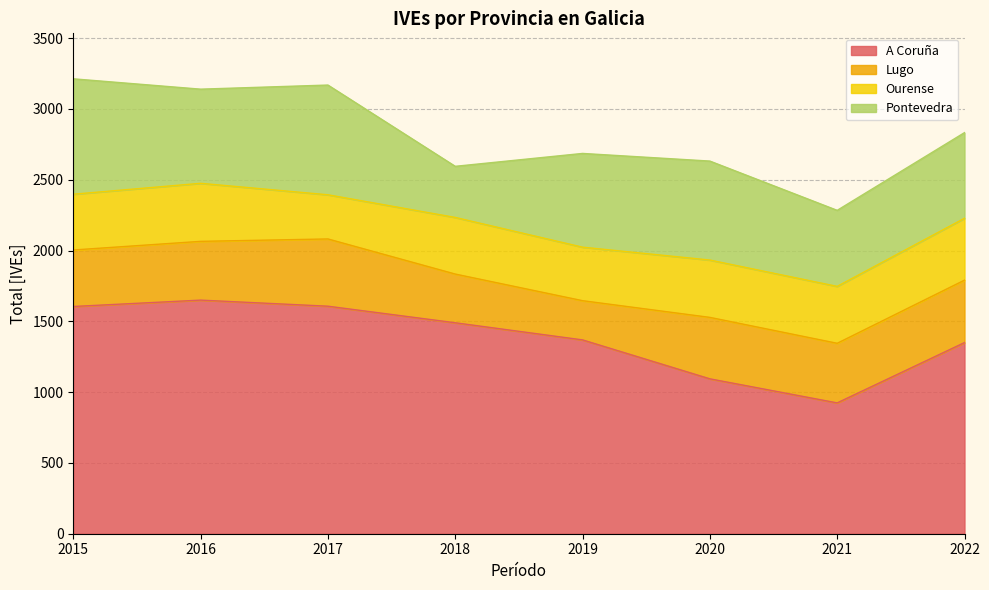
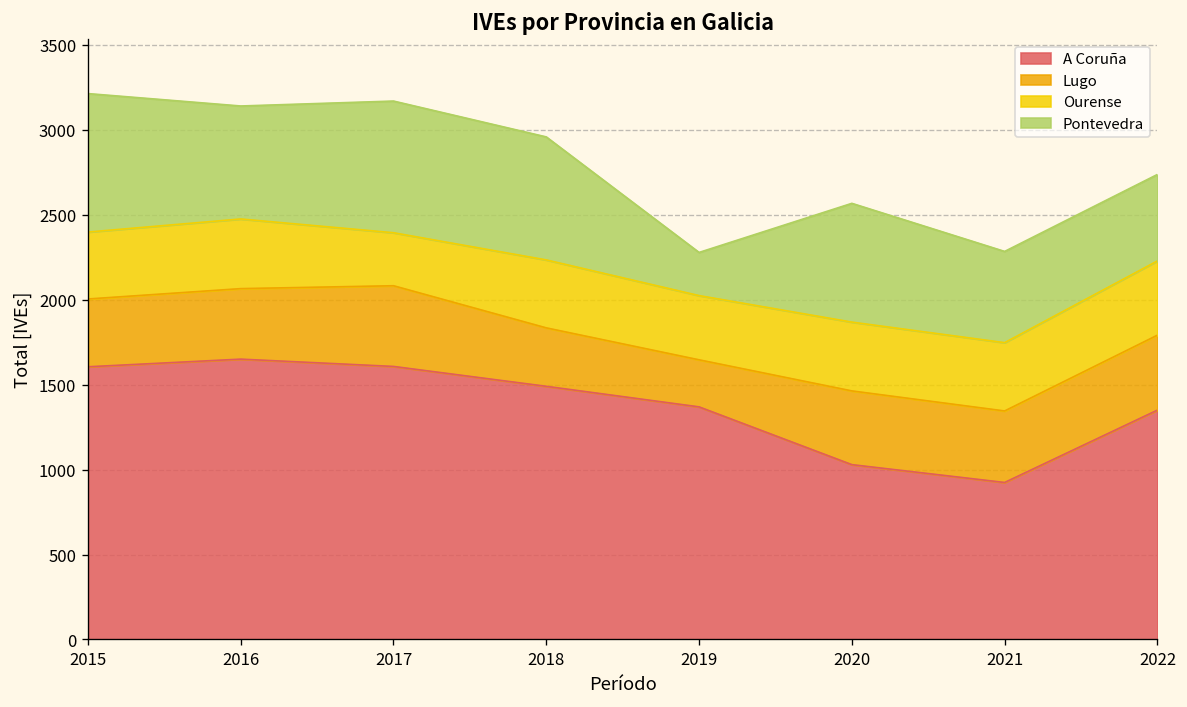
Pontevedra, 2018: 360 -> 720
Pontevedra, 2019: 660 -> 250
A Coruña, 2020: 1090 -> 1030
Pontevedra, 2022: 610 -> 510
